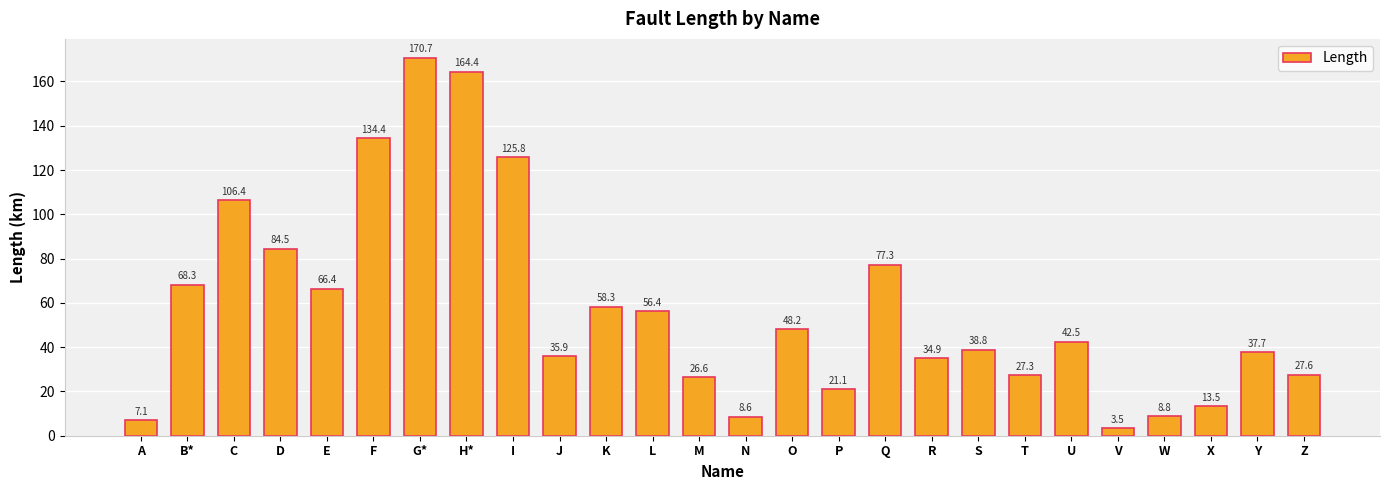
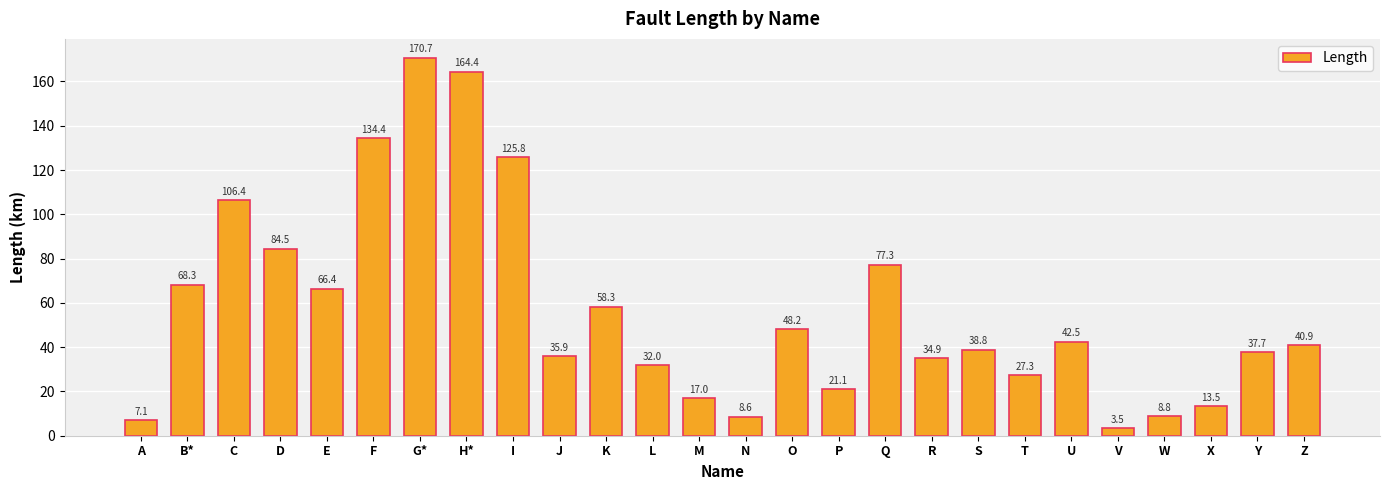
L: 56.4 -> 32.0
M: 26.6 -> 17.0
Z: 27.6 -> 40.9
